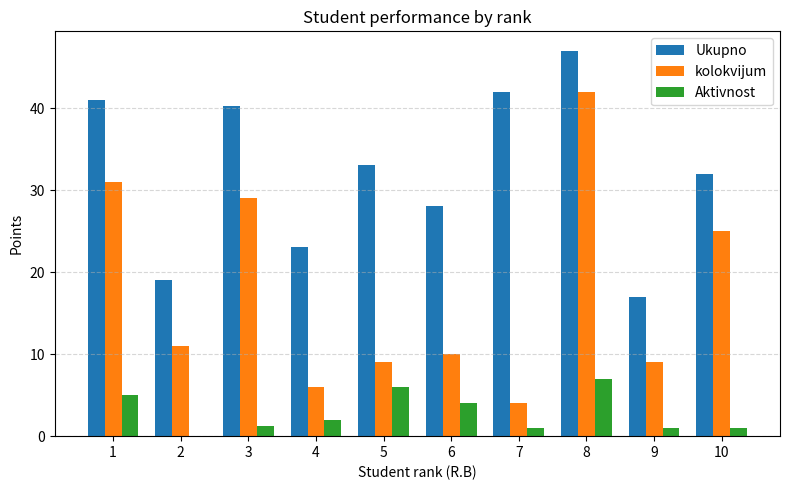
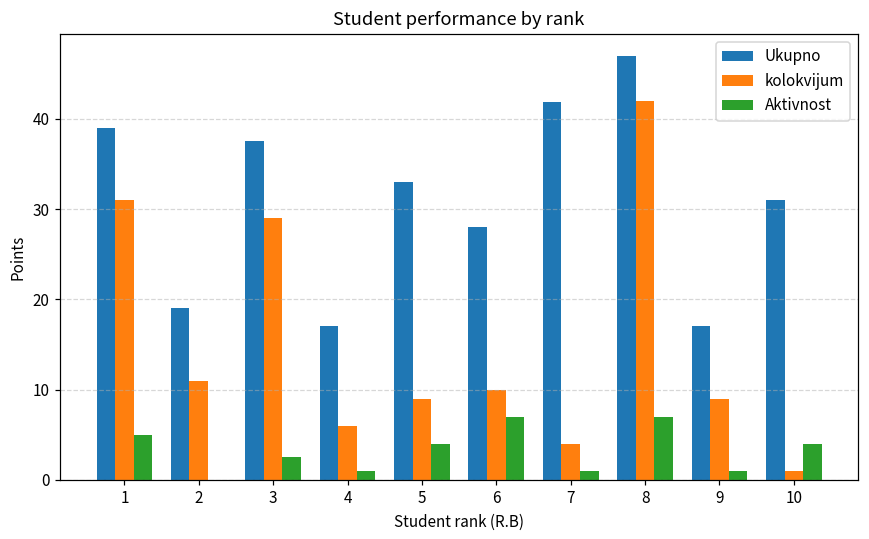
Ukupno, 1: 41 -> 39
Ukupno, 3: 40 -> 38
Aktivnost, 3: 1 -> 3
Ukupno, 4: 23 -> 17
Aktivnost, 4: 2 -> 1
Aktivnost, 5: 6 -> 4
Aktivnost, 6: 4 -> 7
Ukupno, 10: 32 -> 31
kolokvijum, 10: 25 -> 1
Aktivnost, 10: 1 -> 4
